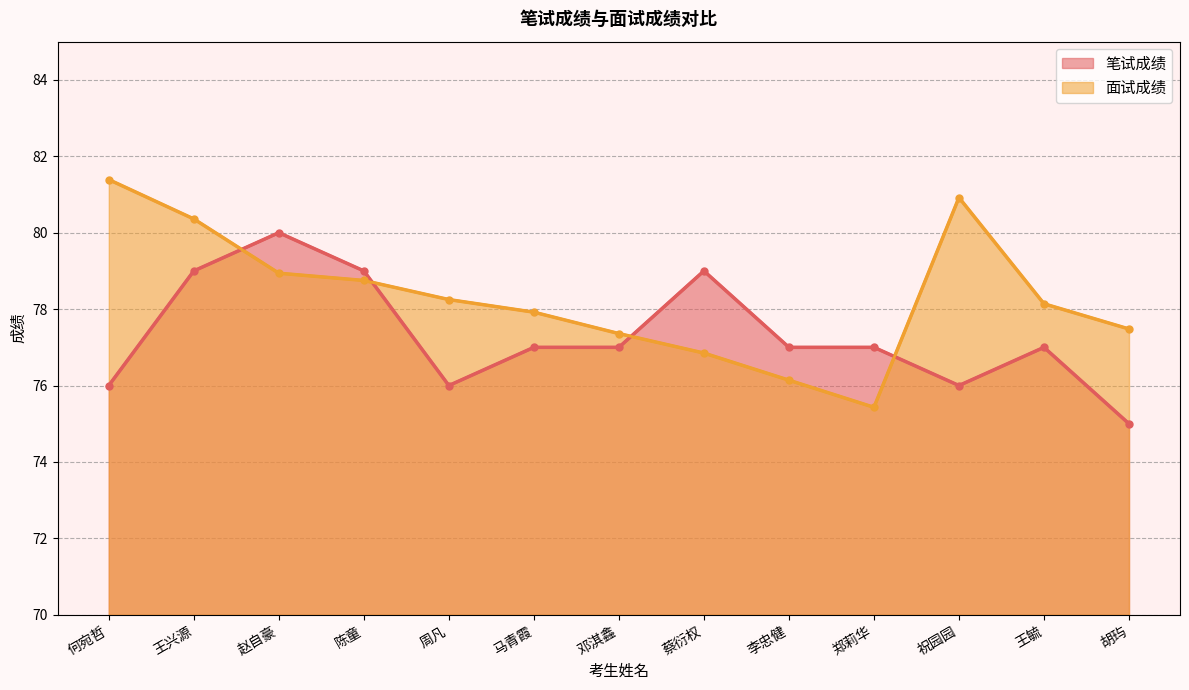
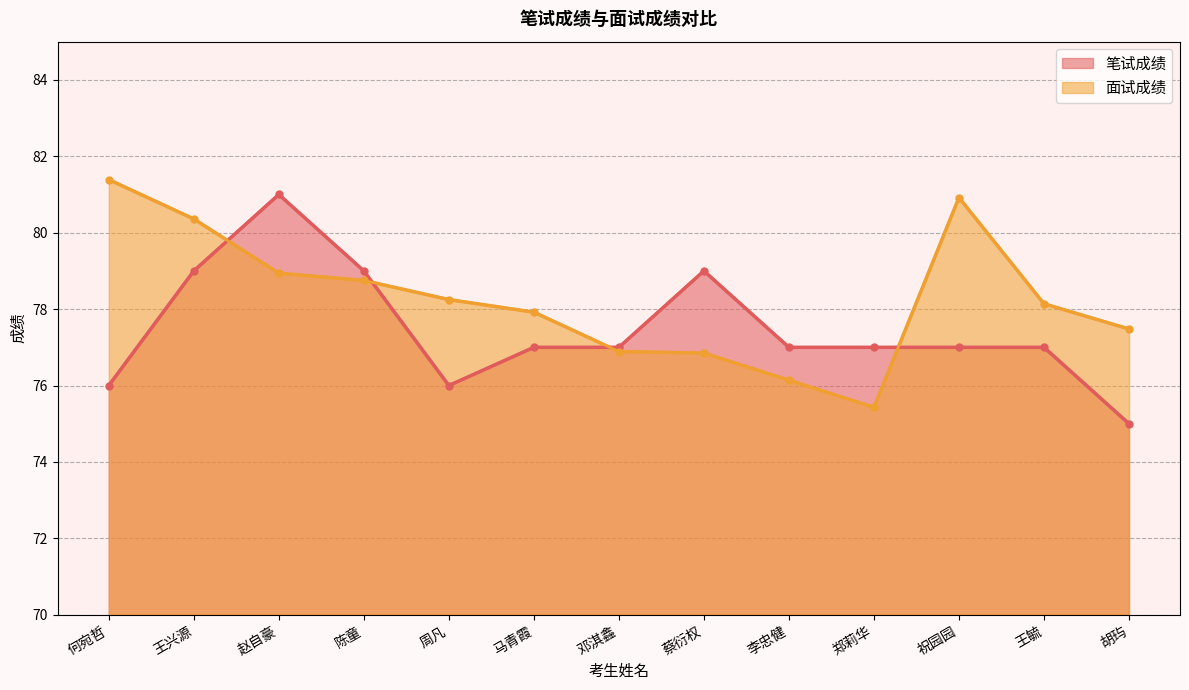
笔试成绩, 赵自豪: 80 -> 81
面试成绩, 邓淇鑫: 77.4 -> 76.9
笔试成绩, 祝园园: 76 -> 77
